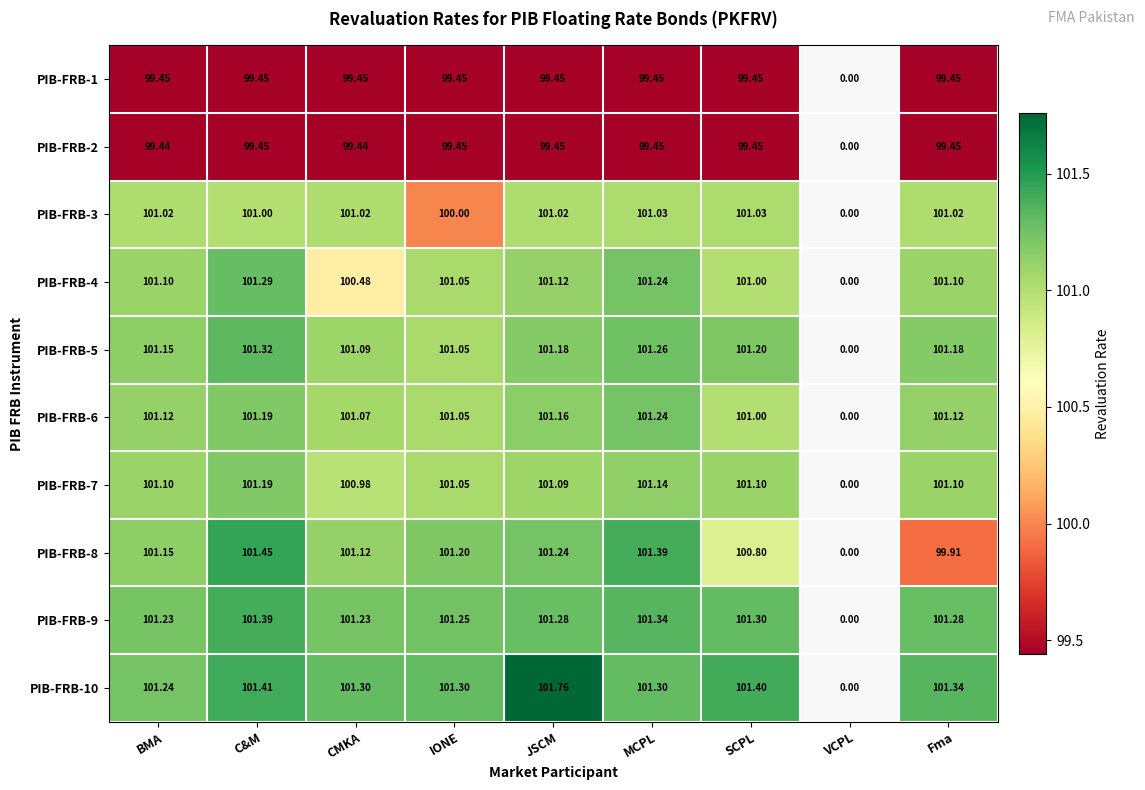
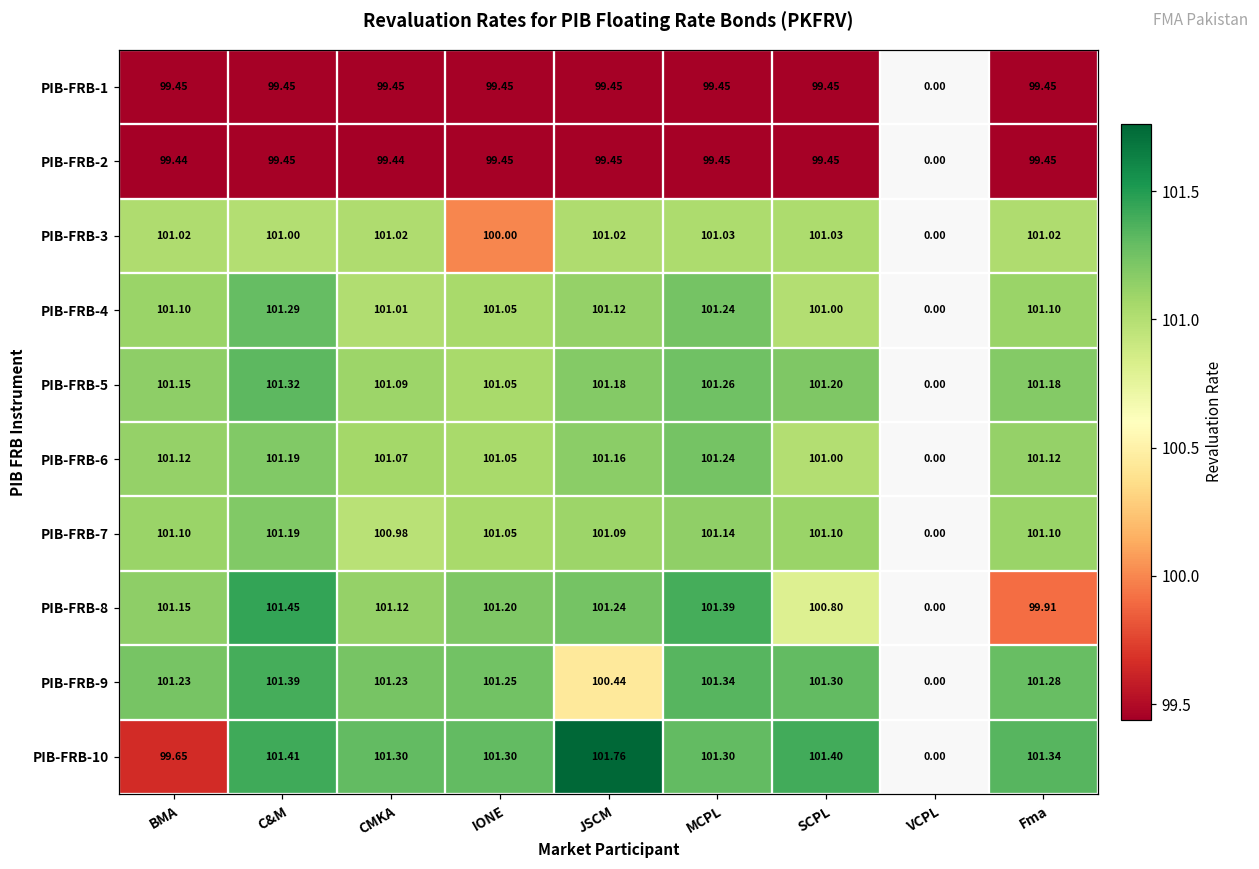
PIB-FRB-4, CMKA: 100.48 -> 101.01
PIB-FRB-9, JSCM: 101.28 -> 100.44
PIB-FRB-10, BMA: 101.24 -> 99.65
